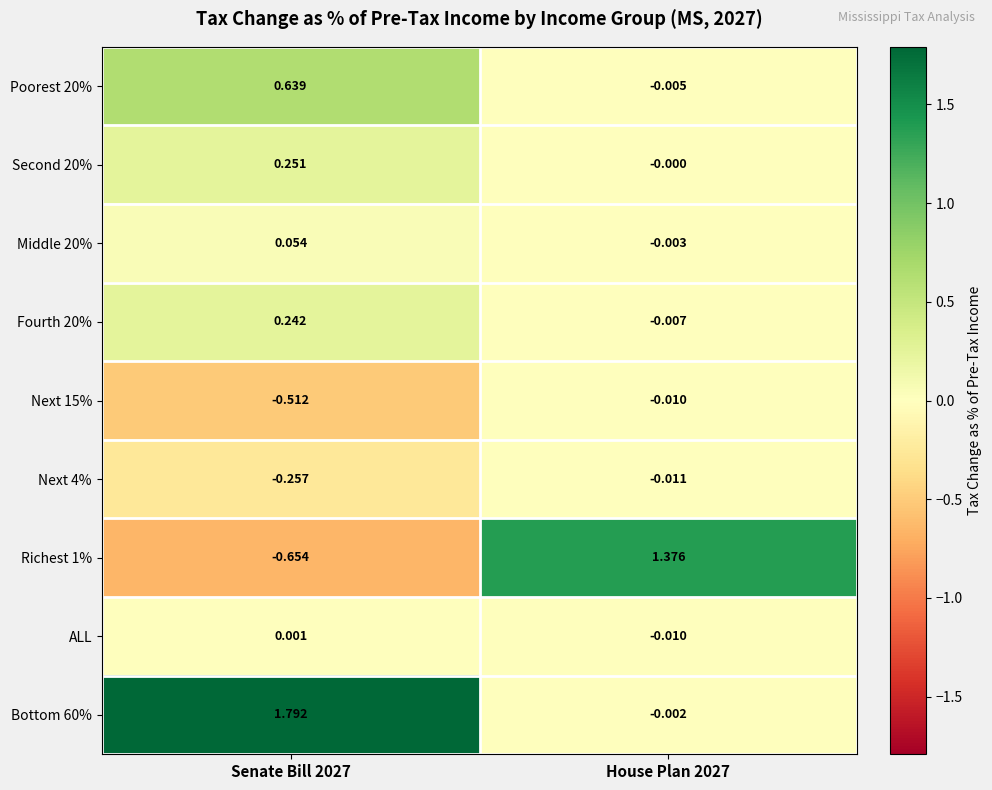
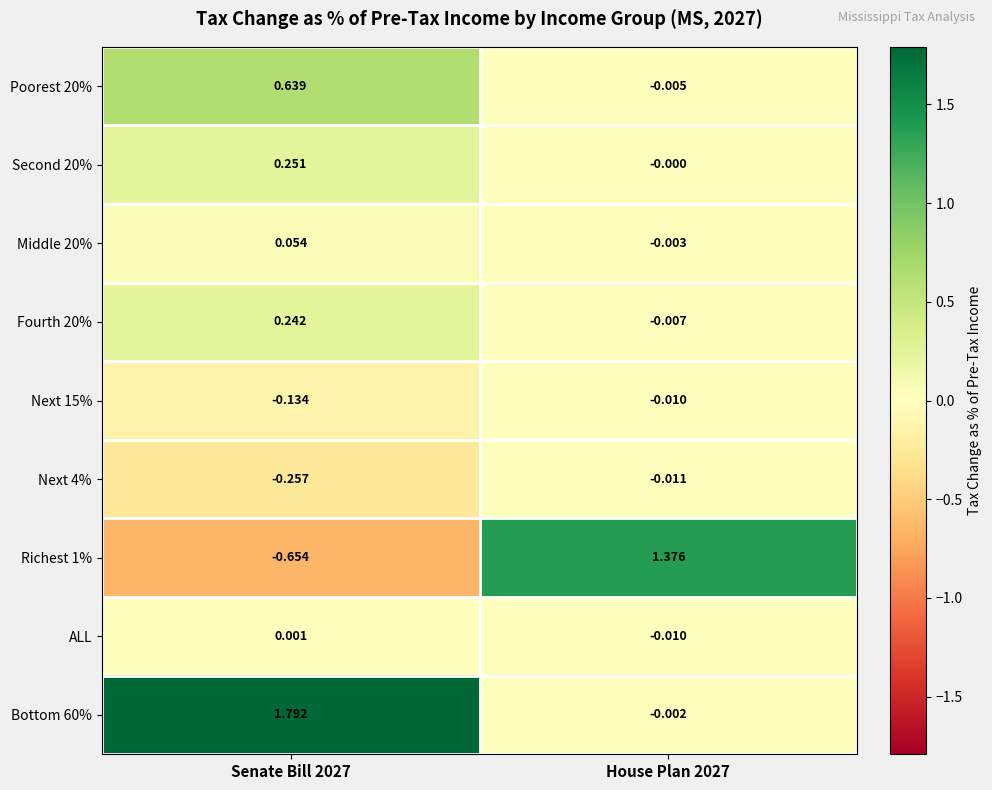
Next 15%, Senate Bill 2027: -0.512 -> -0.134
